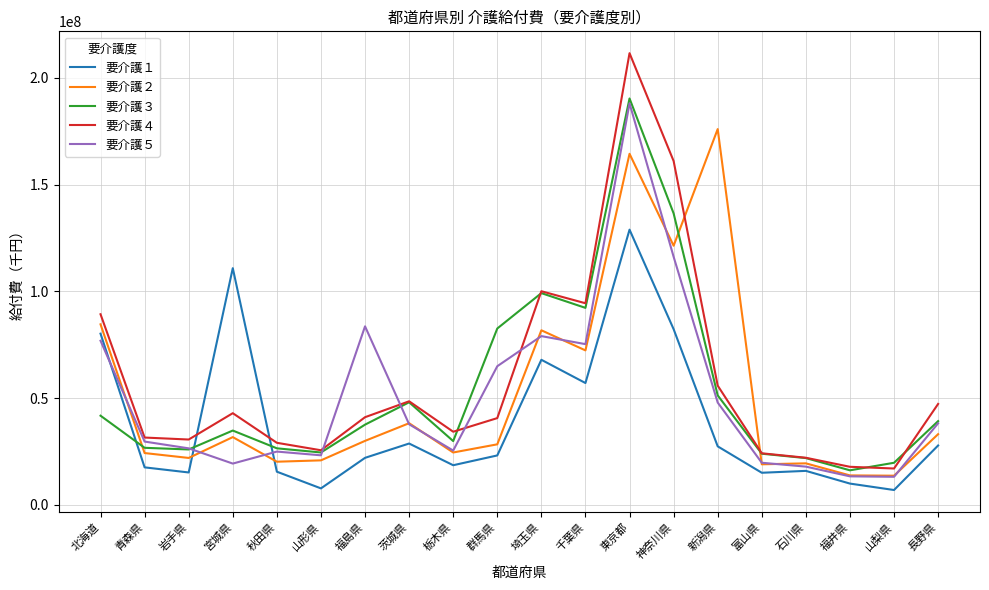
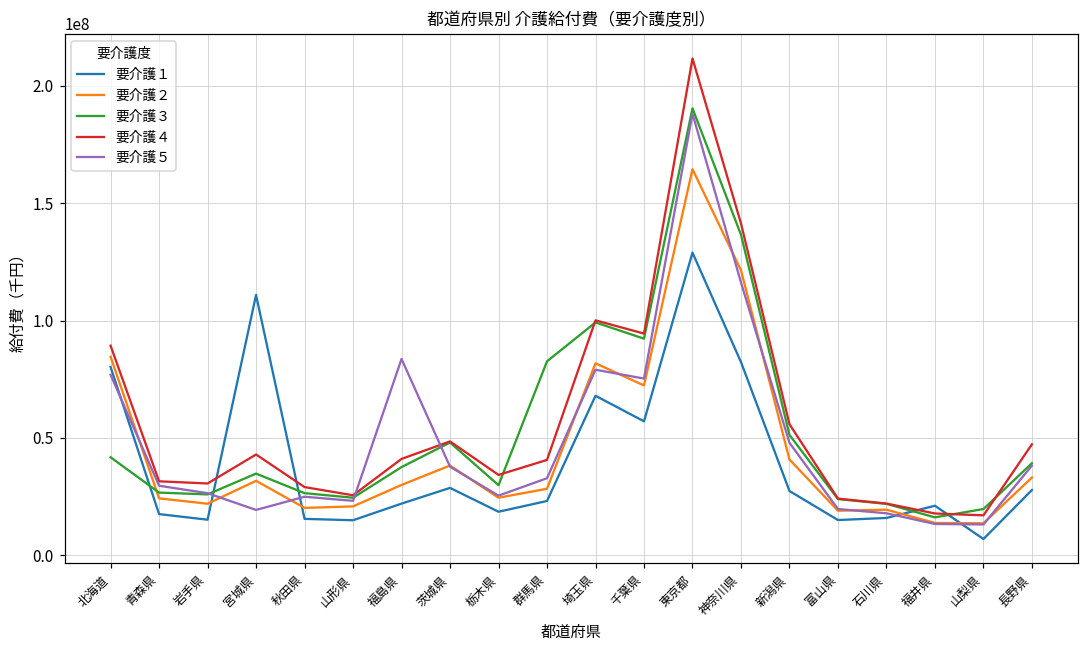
要介護１, 山形県: 8000000 -> 15000000
要介護５, 群馬県: 65000000 -> 33000000
要介護４, 神奈川県: 161000000 -> 141000000
要介護２, 新潟県: 176000000 -> 41000000
要介護１, 福井県: 10000000 -> 21000000
